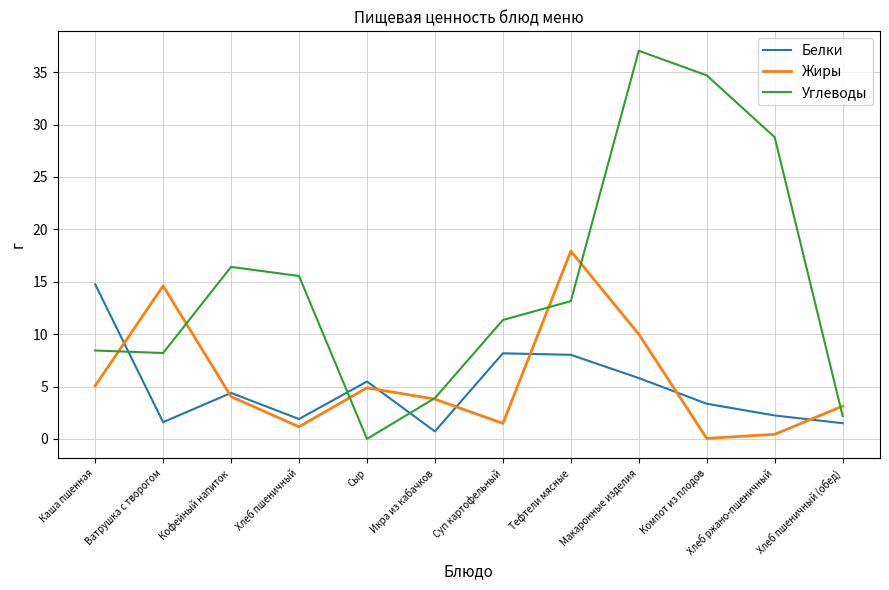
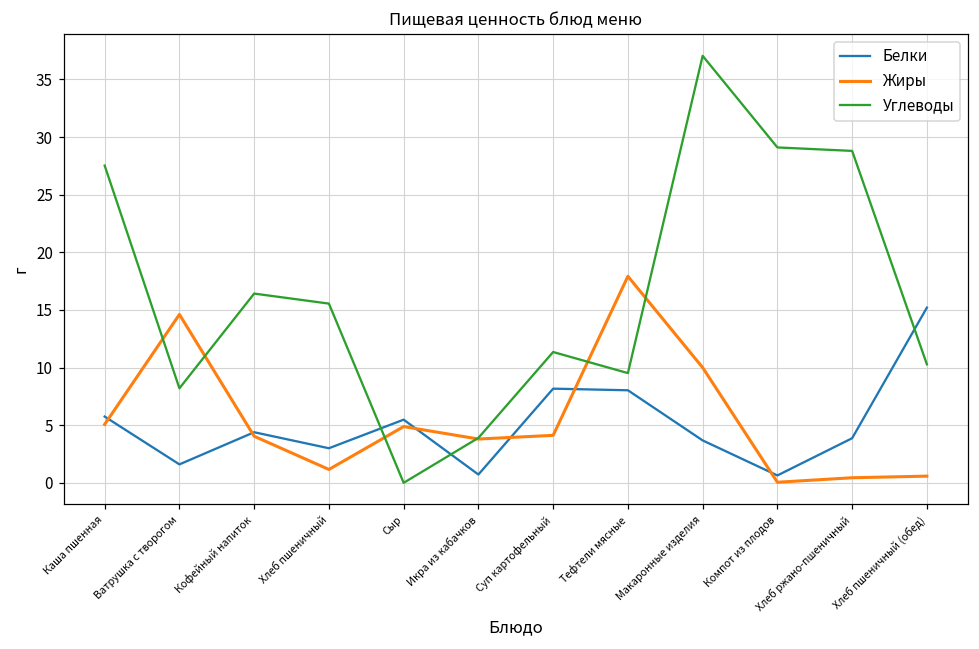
Белки, Каша пшенная: 14.8 -> 5.8
Углеводы, Каша пшенная: 8.4 -> 27.5
Белки, Хлеб пшеничный: 1.9 -> 3.0
Жиры, Суп картофельный: 1.5 -> 4.1
Углеводы, Тефтели мясные: 13.2 -> 9.5
Белки, Макаронные изделия: 5.8 -> 3.7
Белки, Компот из плодов: 3.4 -> 0.6
Углеводы, Компот из плодов: 34.7 -> 29.1
Белки, Хлеб ржано-пшеничный: 2.2 -> 3.9
Белки, Хлеб пшеничный (обед): 1.5 -> 15.2
Жиры, Хлеб пшеничный (обед): 3.1 -> 0.6
Углеводы, Хлеб пшеничный (обед): 2.2 -> 10.3
